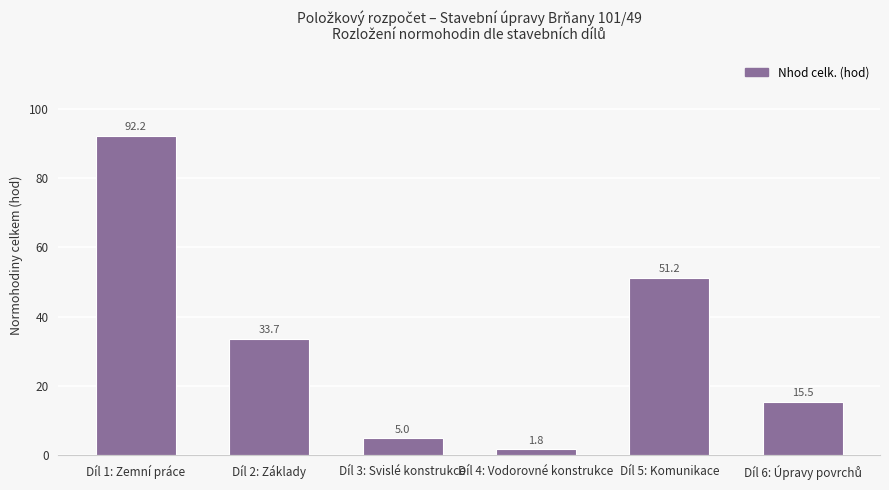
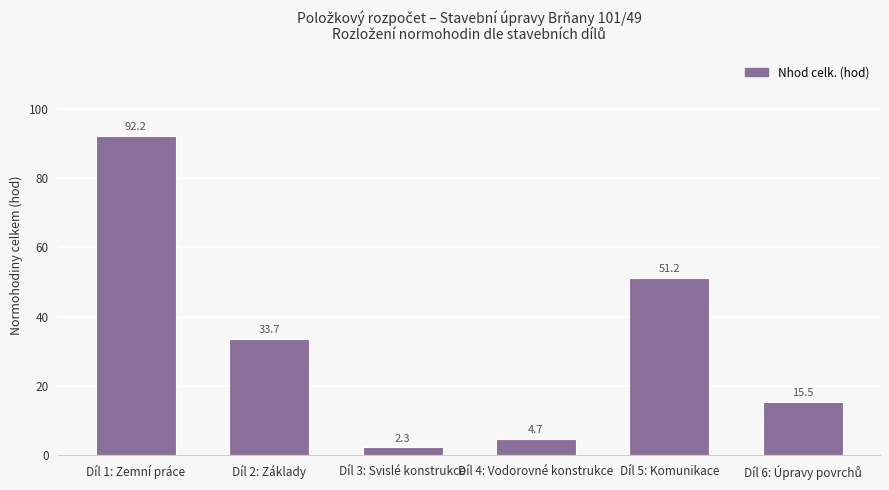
Díl 3: Svislé konstrukce: 5.0 -> 2.3
Díl 4: Vodorovné konstrukce: 1.8 -> 4.7
